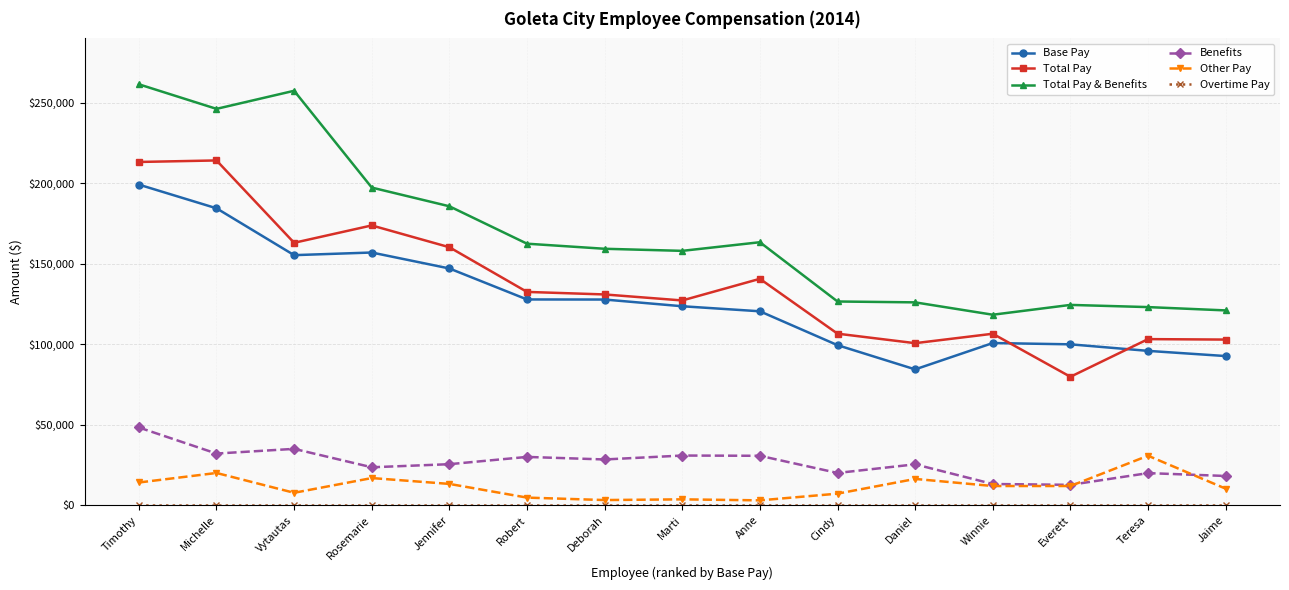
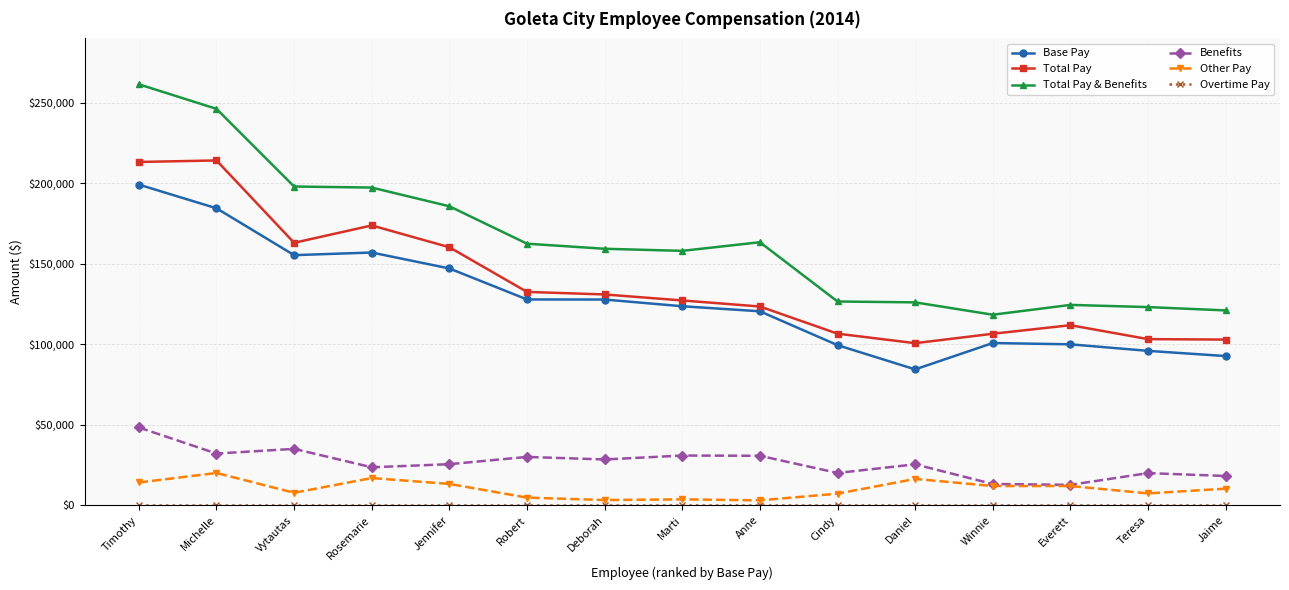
Total Pay & Benefits, Vytautas: $257,000 -> $198,000
Total Pay, Anne: $141,000 -> $123,000
Total Pay, Everett: $80,000 -> $112,000
Other Pay, Teresa: $31,000 -> $7,000
